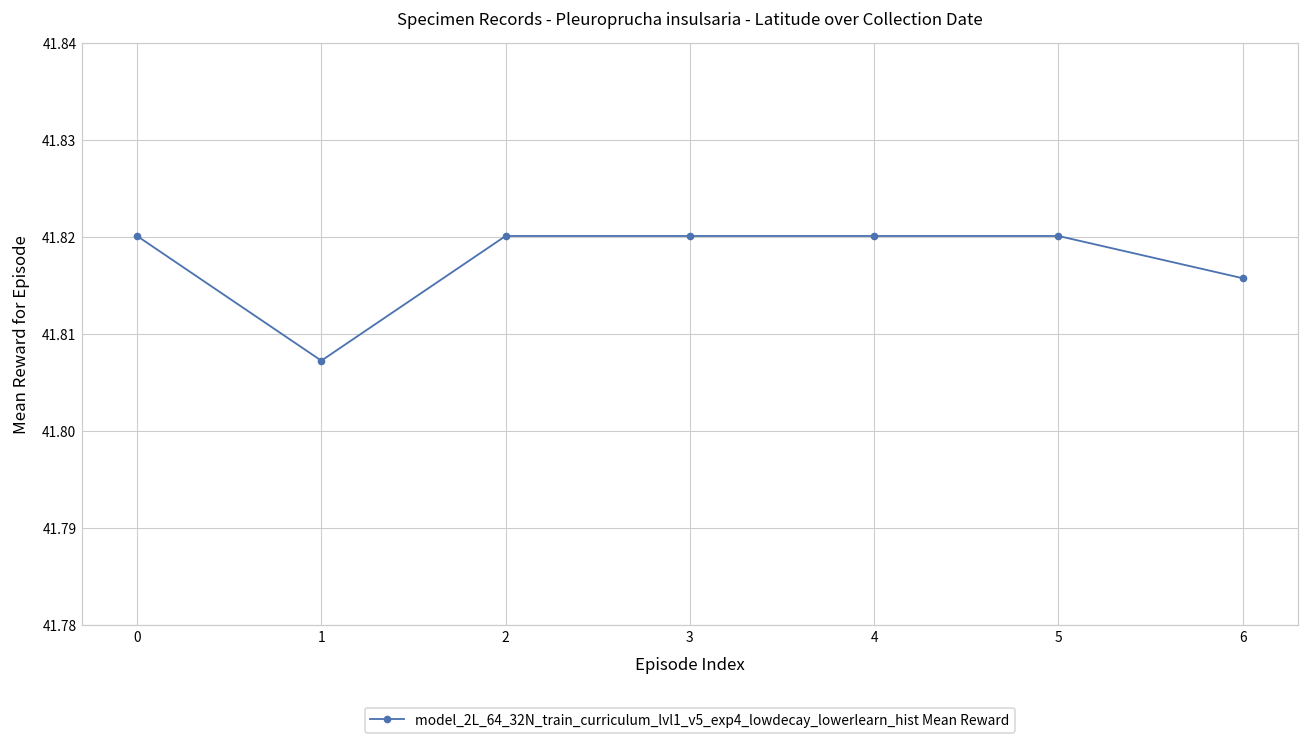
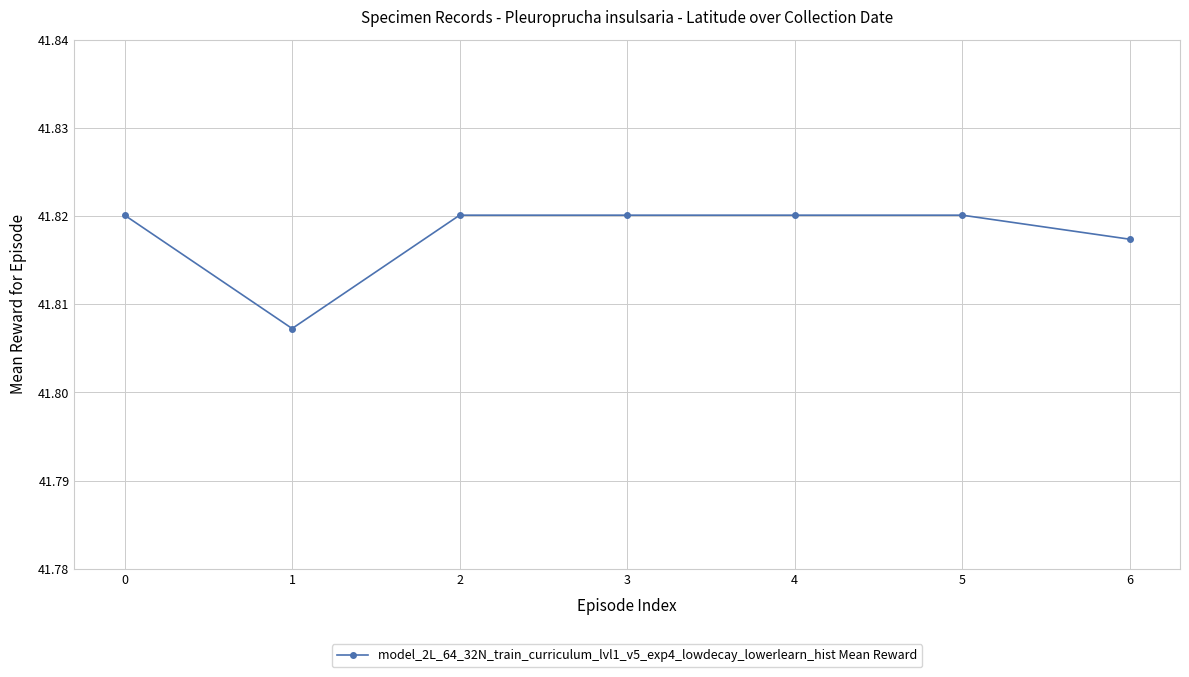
6: 41.816 -> 41.817
